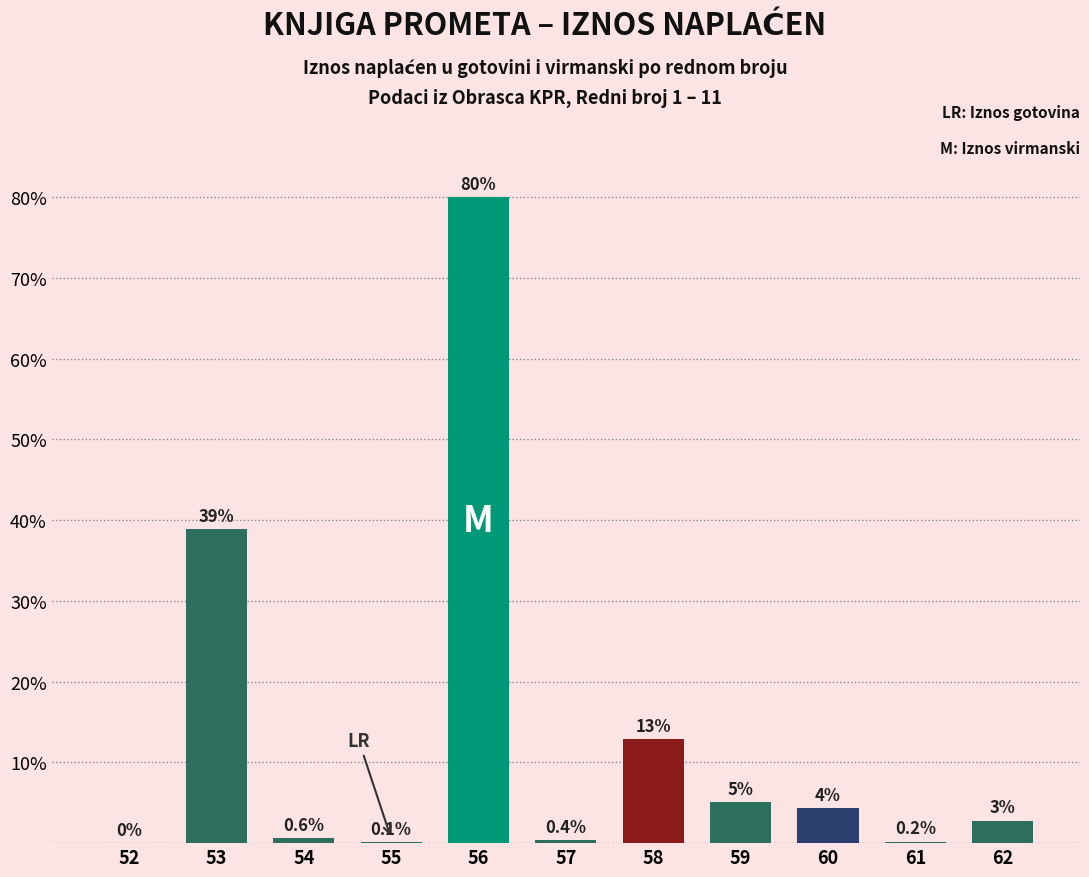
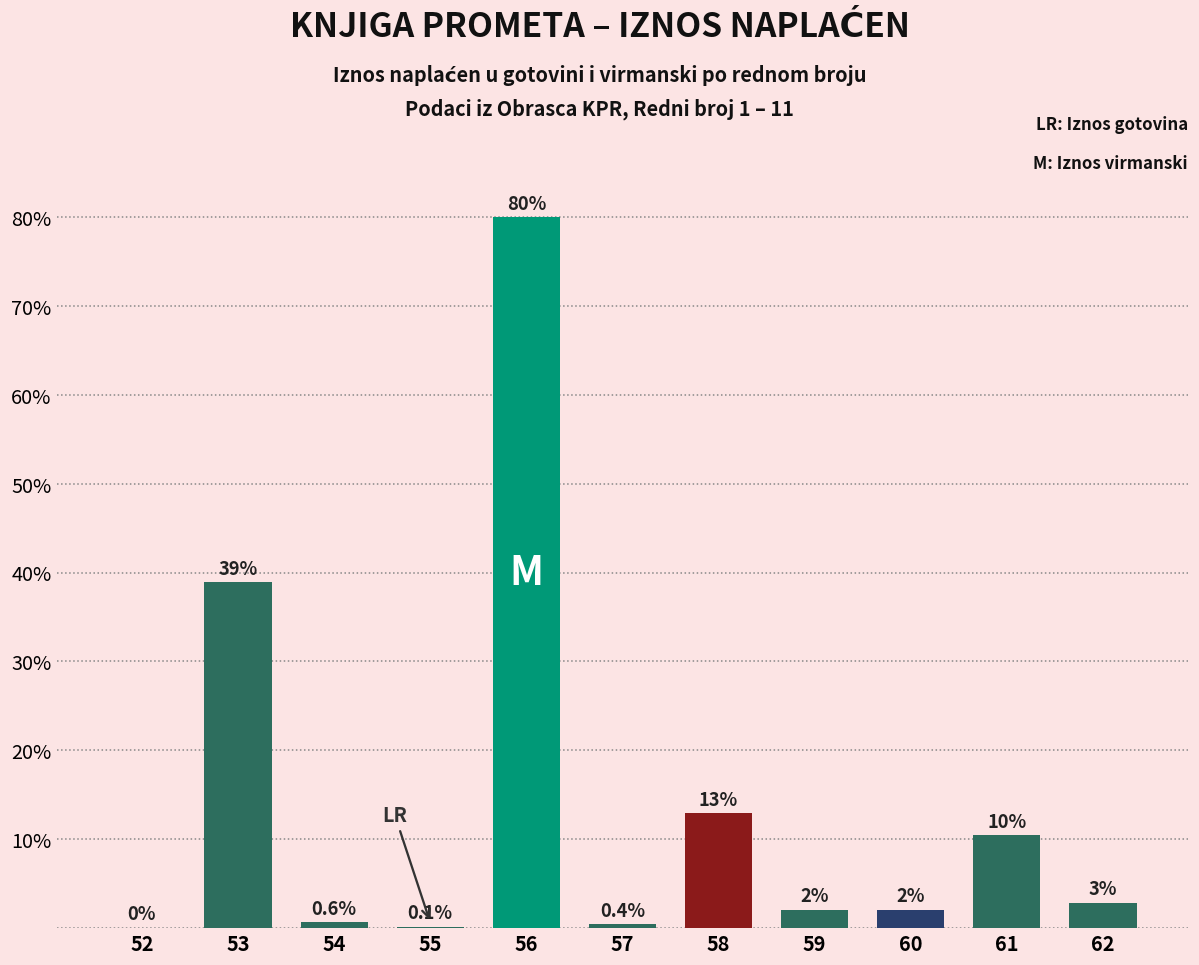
59: 5% -> 2%
60: 4% -> 2%
61: 0.2% -> 10%
